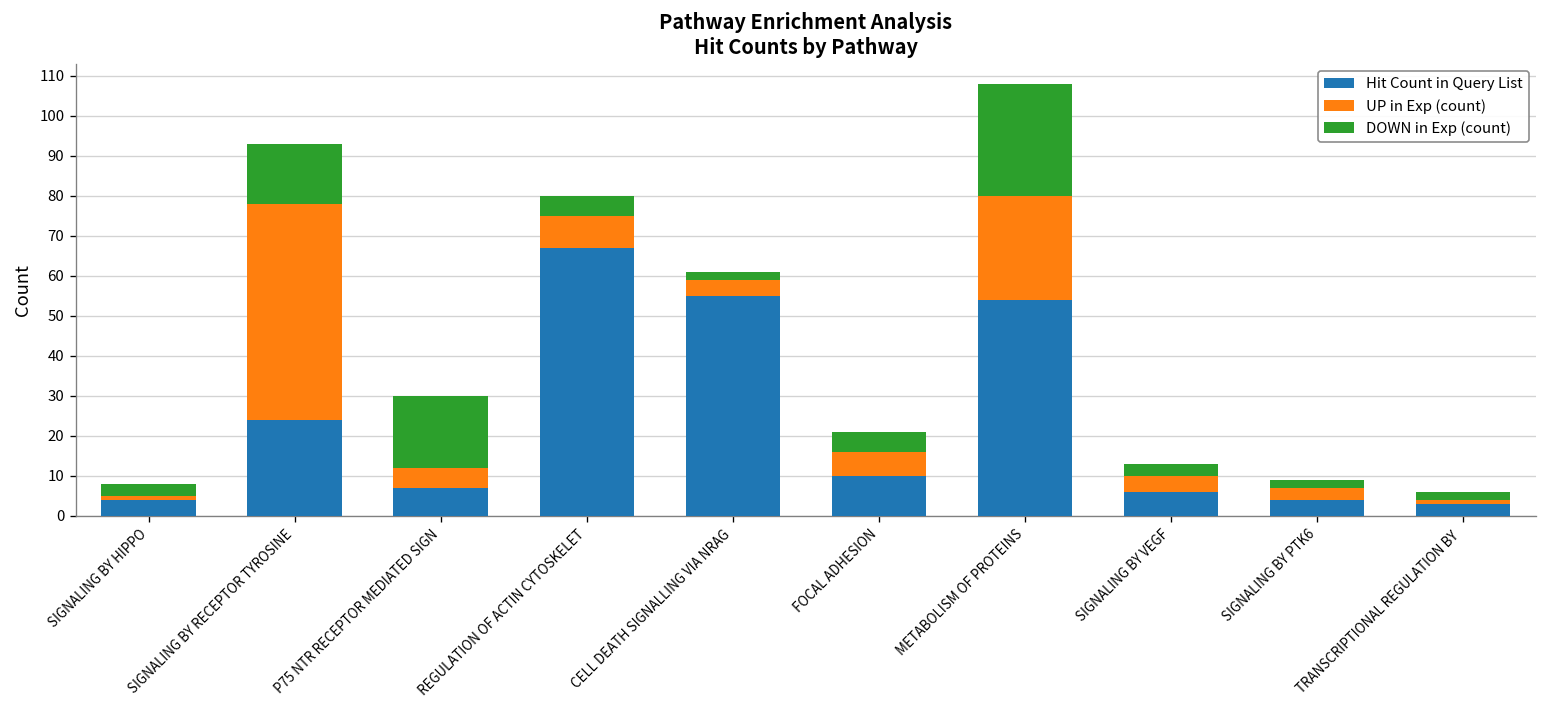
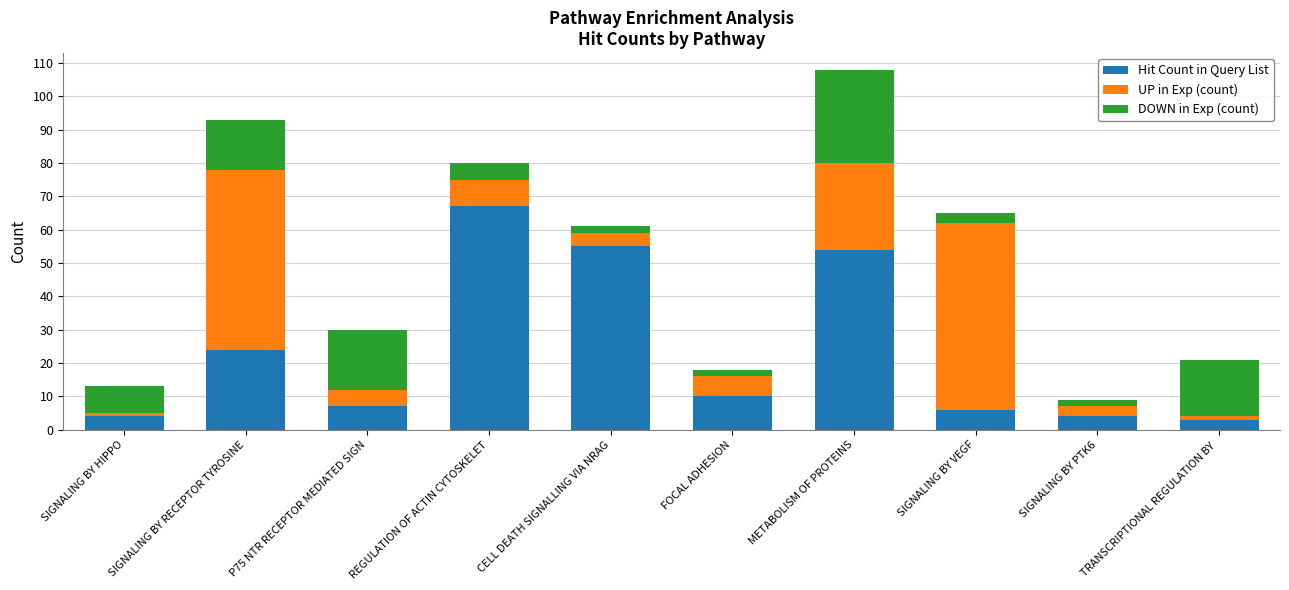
DOWN in Exp (count), SIGNALING BY HIPPO: 3 -> 8
DOWN in Exp (count), FOCAL ADHESION: 5 -> 2
UP in Exp (count), SIGNALING BY VEGF: 4 -> 56
DOWN in Exp (count), TRANSCRIPTIONAL REGULATION BY: 2 -> 17
